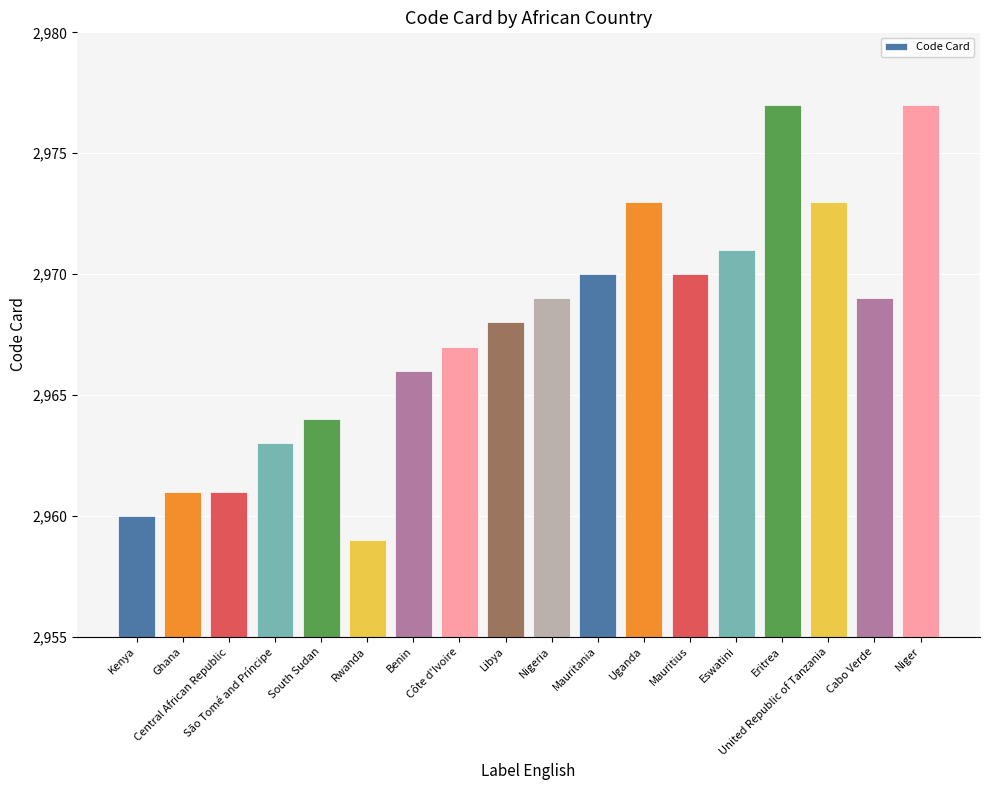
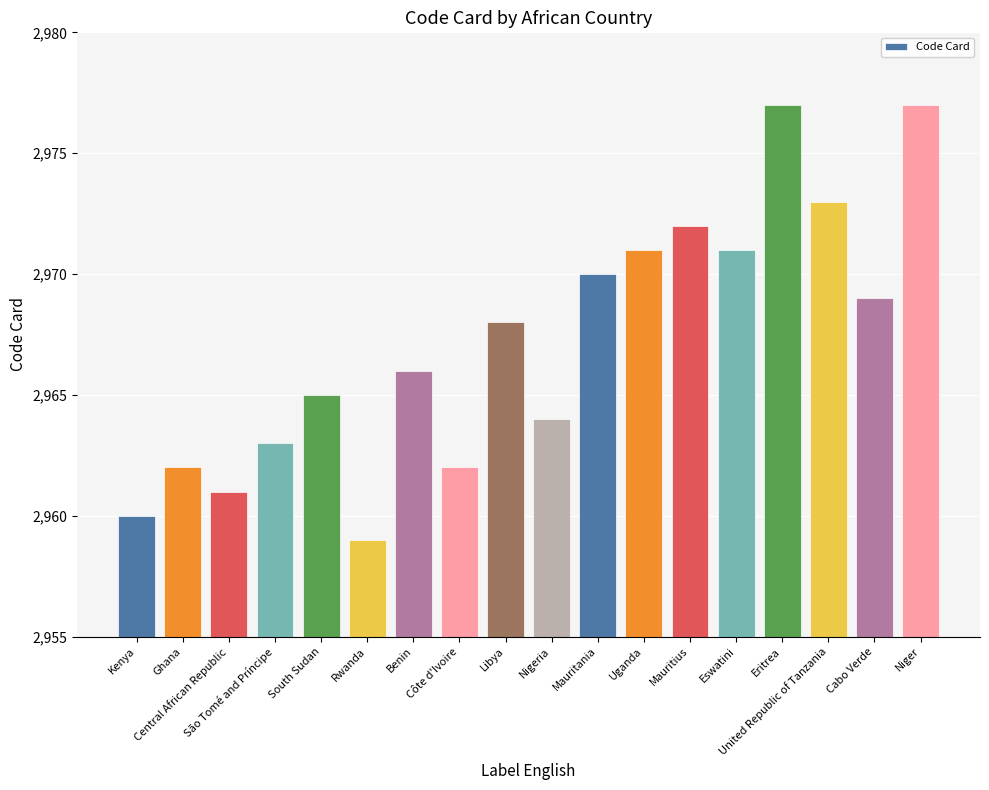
Ghana: 2,961 -> 2,962
South Sudan: 2,964 -> 2,965
Côte d'Ivoire: 2,967 -> 2,962
Nigeria: 2,969 -> 2,964
Uganda: 2,973 -> 2,971
Mauritius: 2,970 -> 2,972
